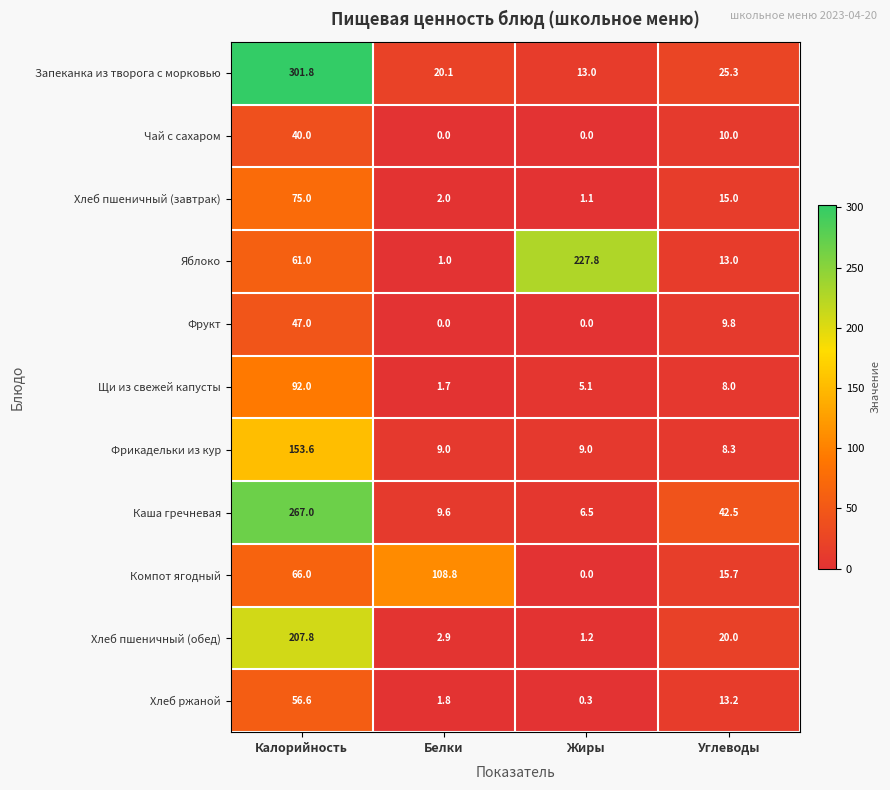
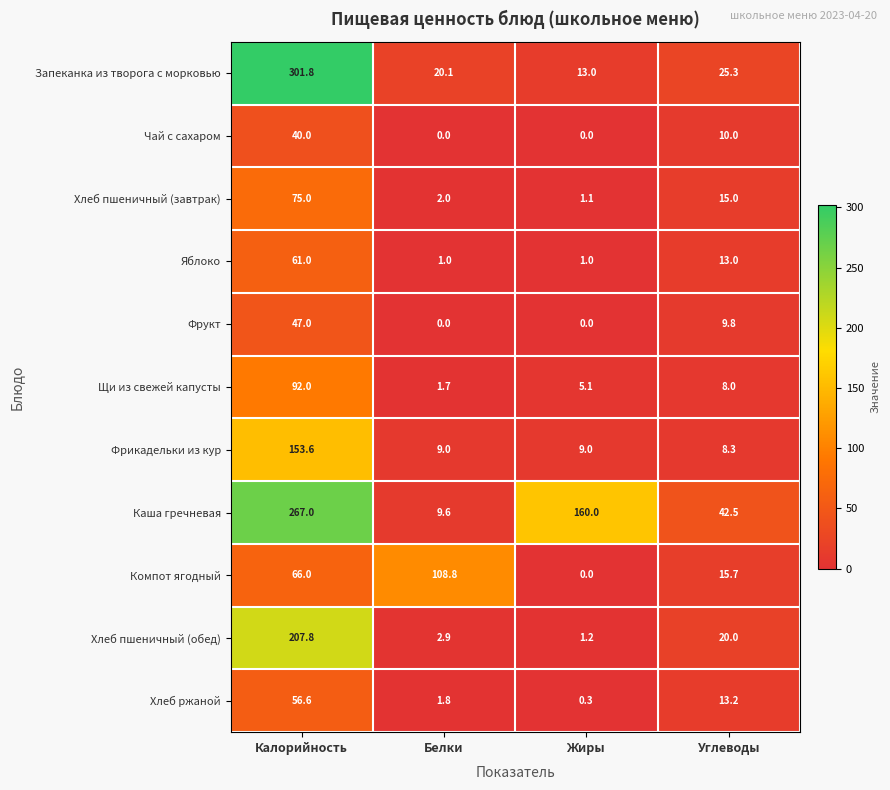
Яблоко, Жиры: 227.8 -> 1.0
Каша гречневая, Жиры: 6.5 -> 160.0
